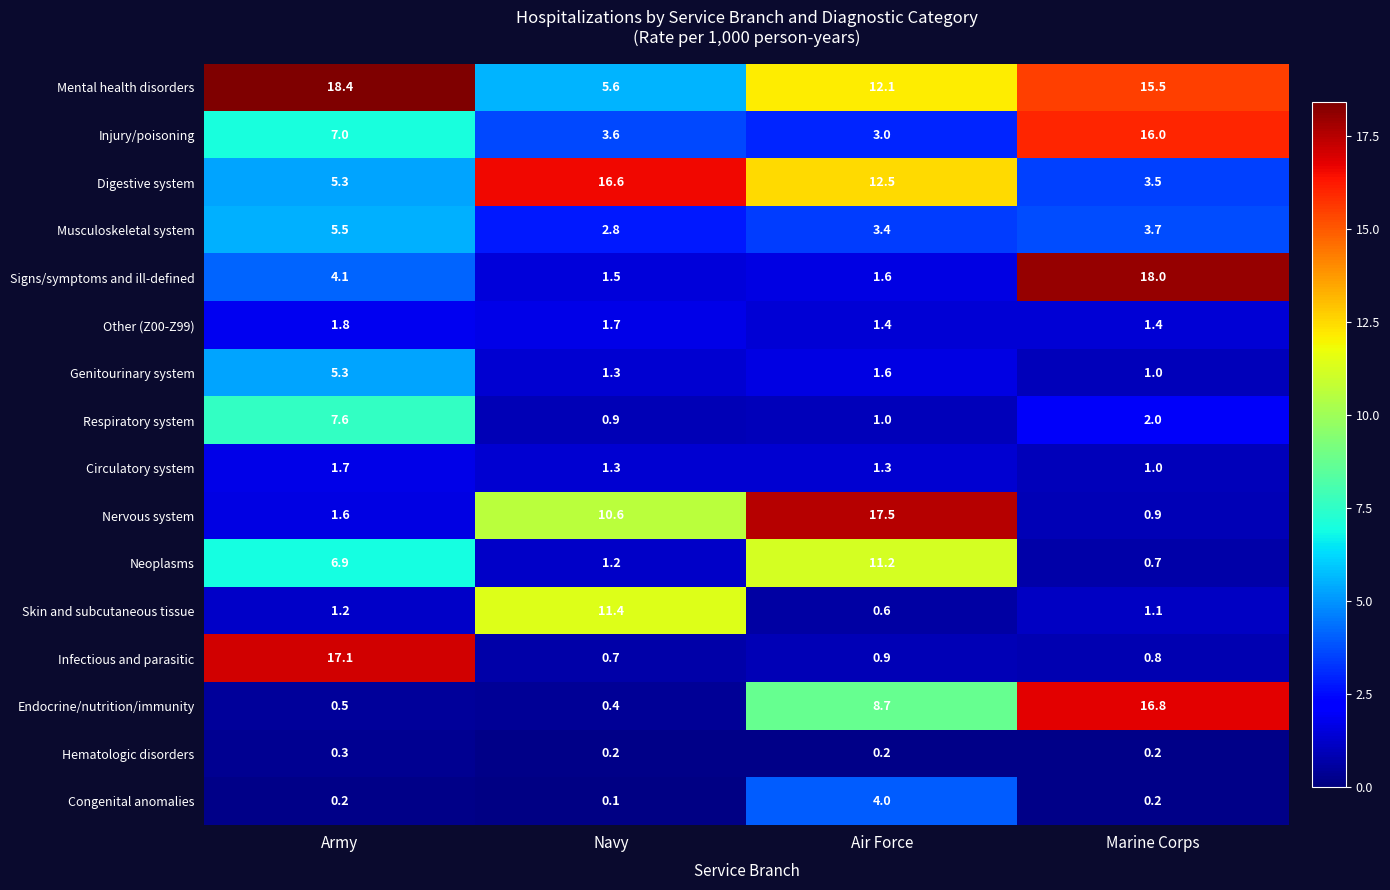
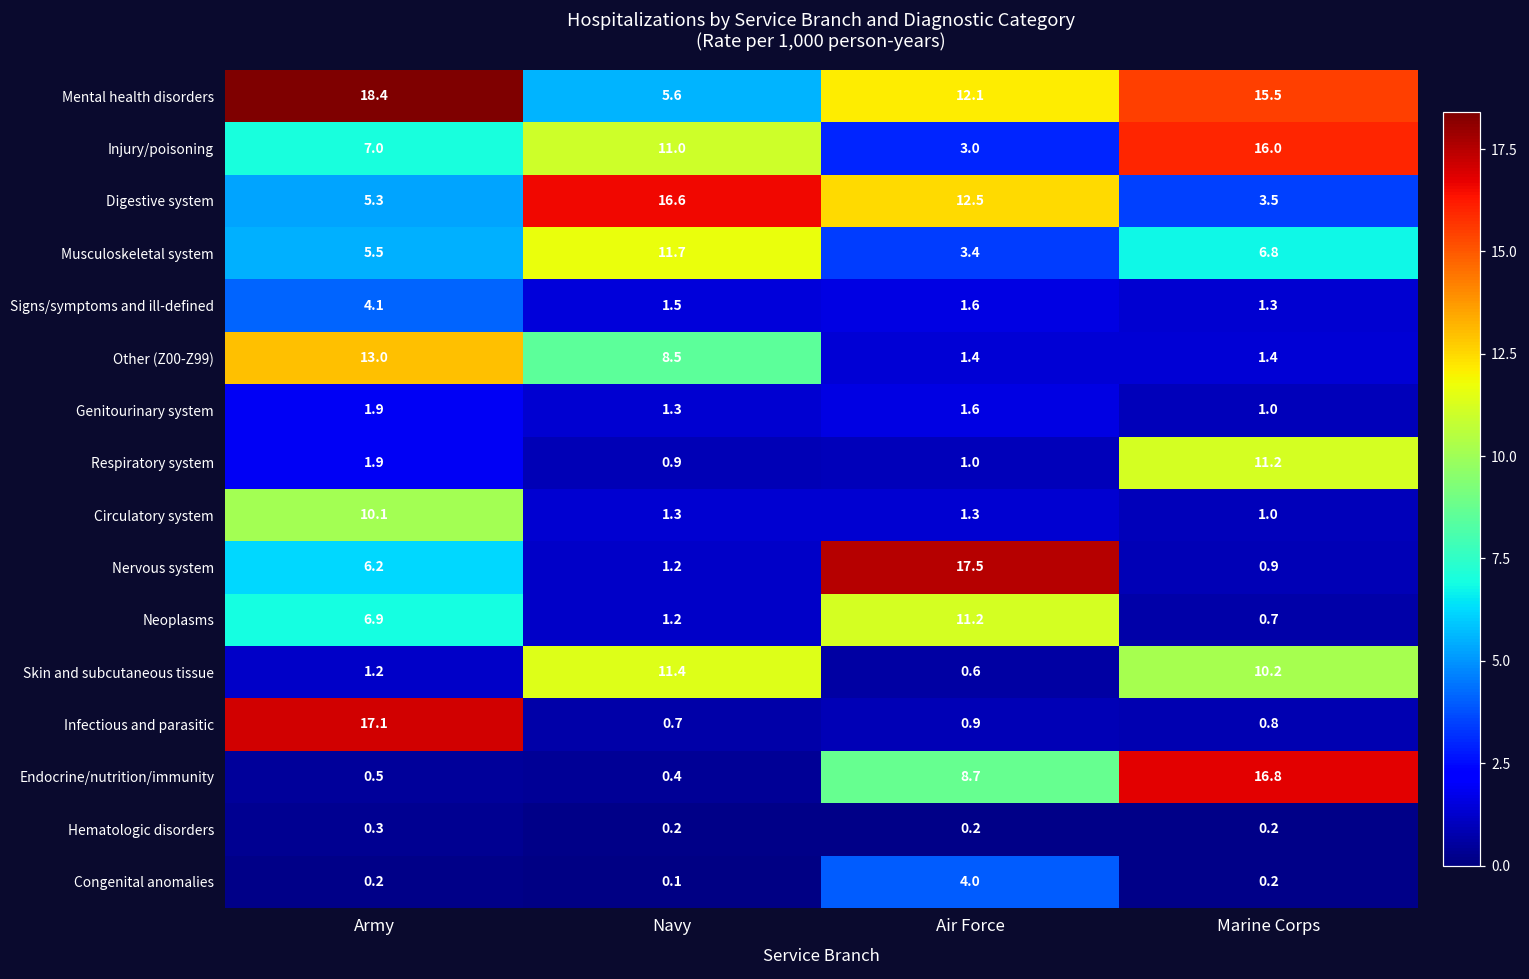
Injury/poisoning, Navy: 3.6 -> 11.0
Musculoskeletal system, Navy: 2.8 -> 11.7
Musculoskeletal system, Marine Corps: 3.7 -> 6.8
Signs/symptoms and ill-defined, Marine Corps: 18.0 -> 1.3
Other (Z00-Z99), Army: 1.8 -> 13.0
Other (Z00-Z99), Navy: 1.7 -> 8.5
Genitourinary system, Army: 5.3 -> 1.9
Respiratory system, Army: 7.6 -> 1.9
Respiratory system, Marine Corps: 2.0 -> 11.2
Circulatory system, Army: 1.7 -> 10.1
Nervous system, Army: 1.6 -> 6.2
Nervous system, Navy: 10.6 -> 1.2
Skin and subcutaneous tissue, Marine Corps: 1.1 -> 10.2
